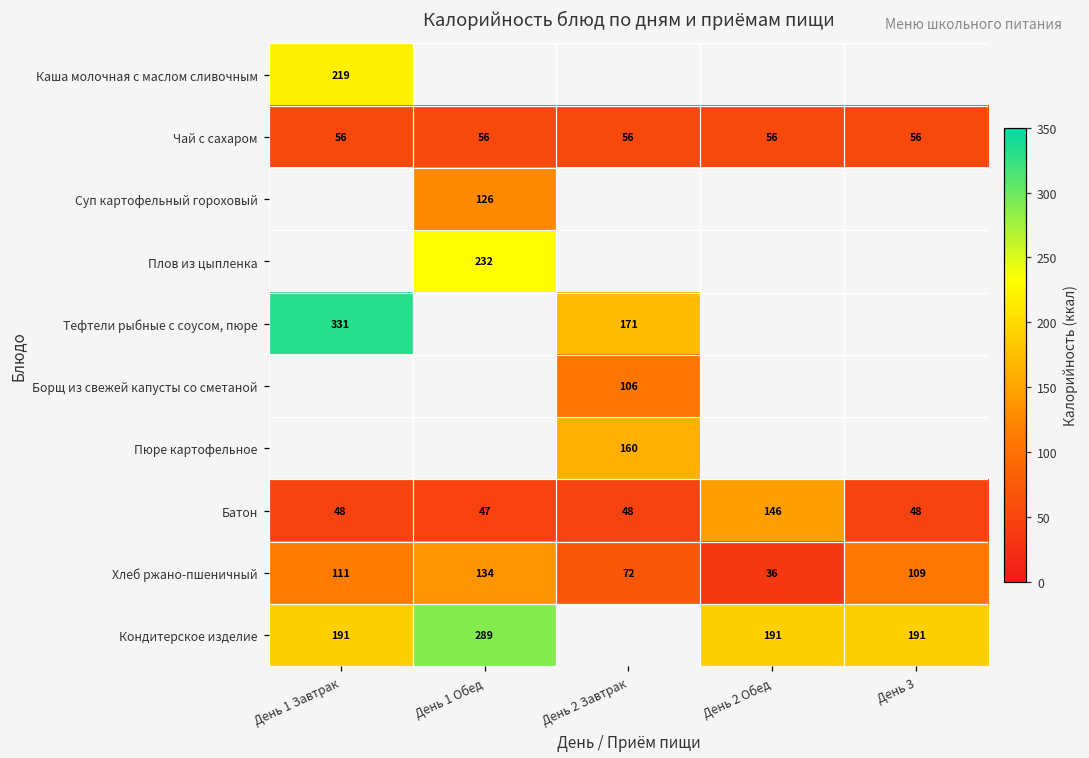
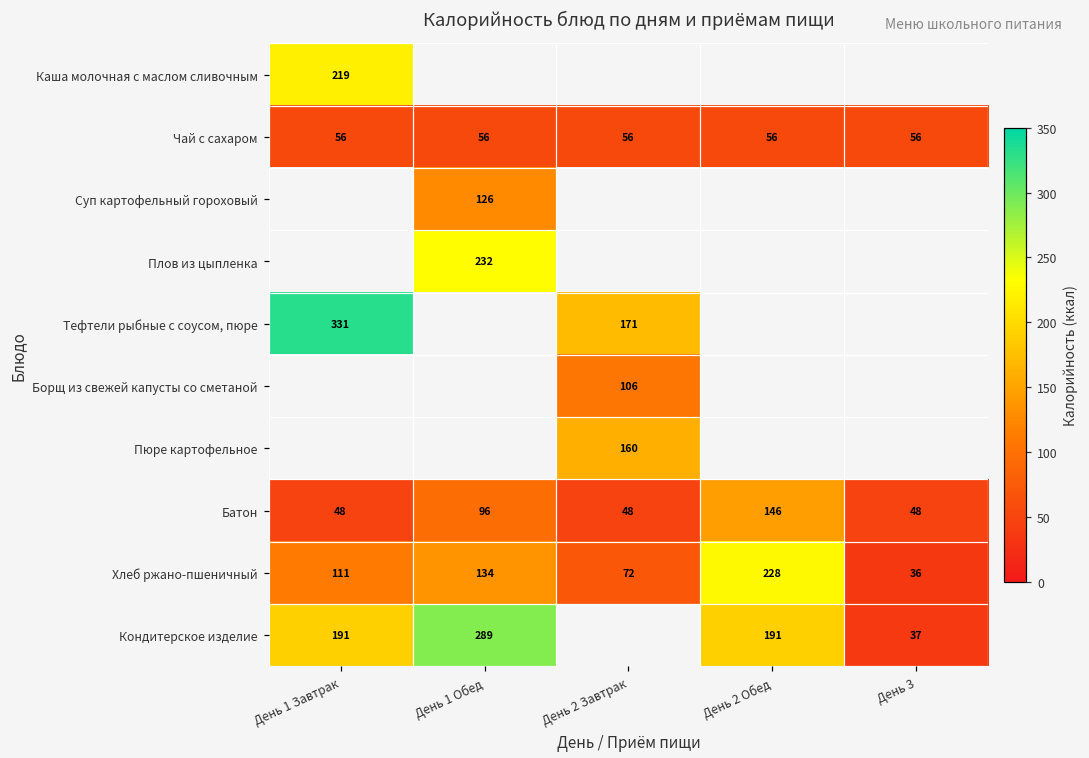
Батон, День 1 Обед: 47 -> 96
Хлеб ржано-пшеничный, День 2 Обед: 36 -> 228
Хлеб ржано-пшеничный, День 3: 109 -> 36
Кондитерское изделие, День 3: 191 -> 37
